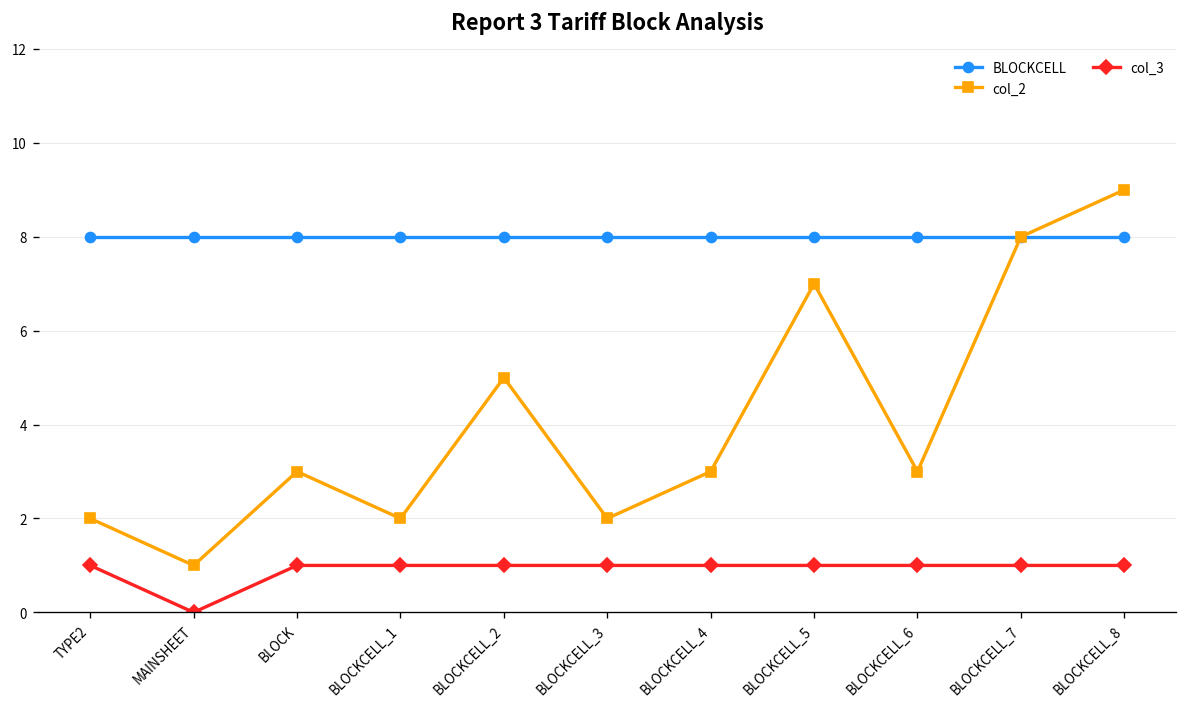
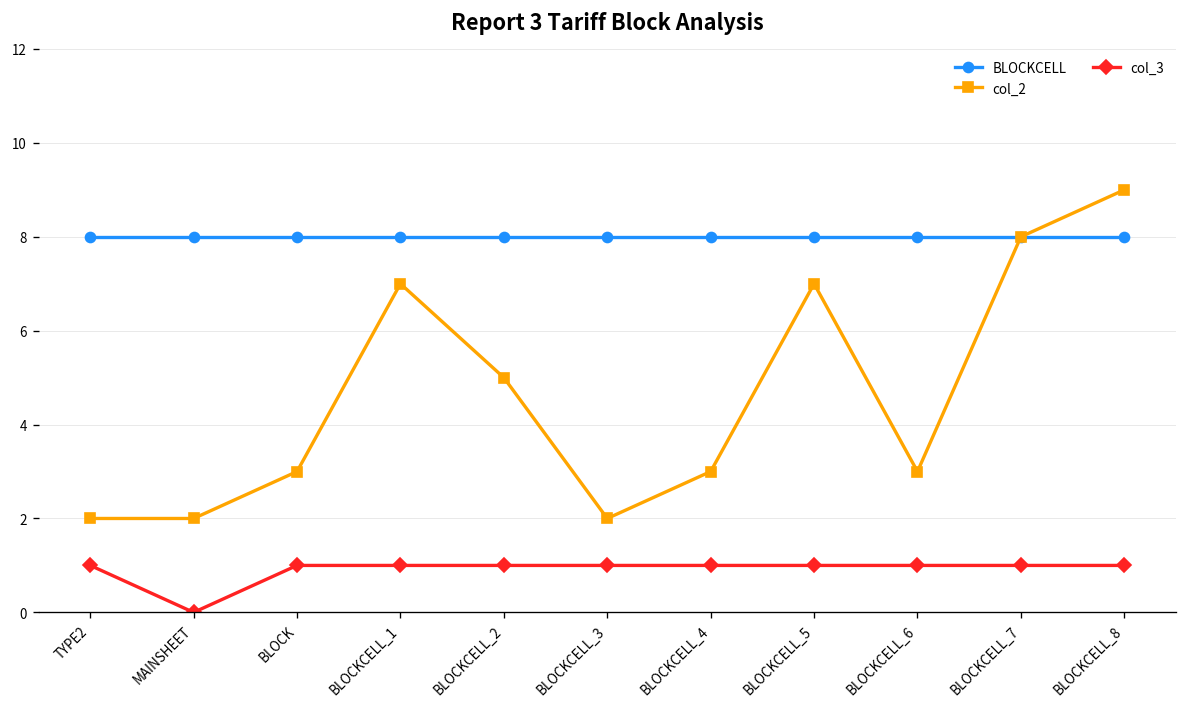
col_2, MAINSHEET: 1 -> 2
col_2, BLOCKCELL_1: 2 -> 7
